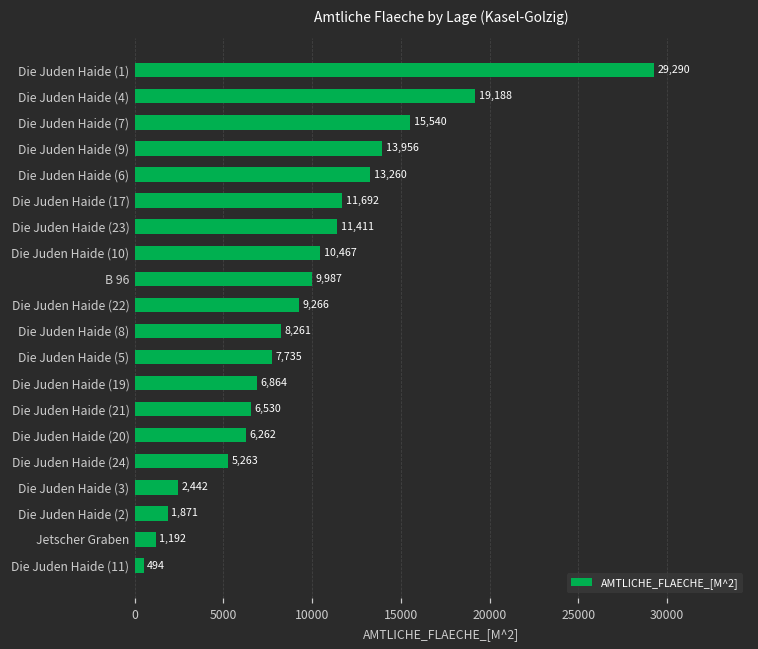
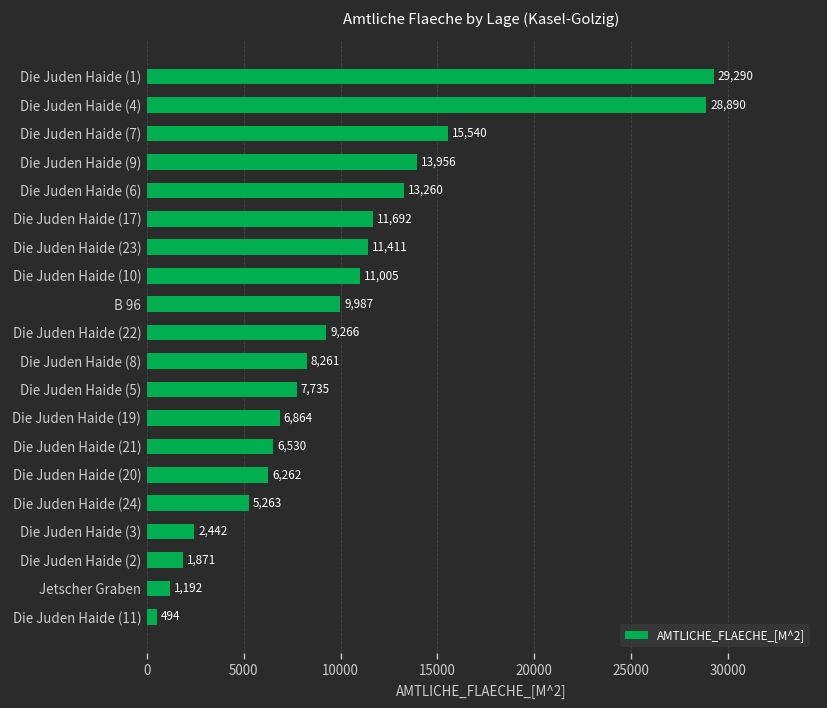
Die Juden Haide (4): 19,188 -> 28,890
Die Juden Haide (10): 10,467 -> 11,005
